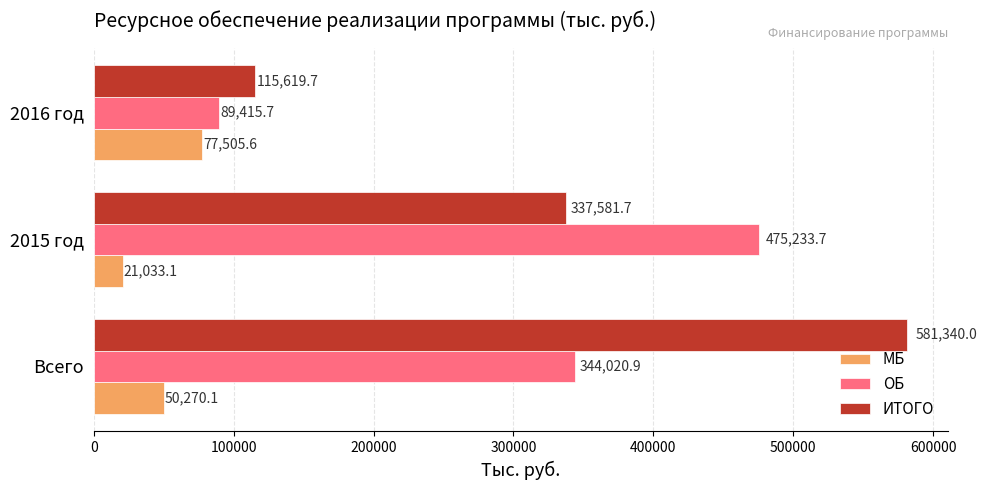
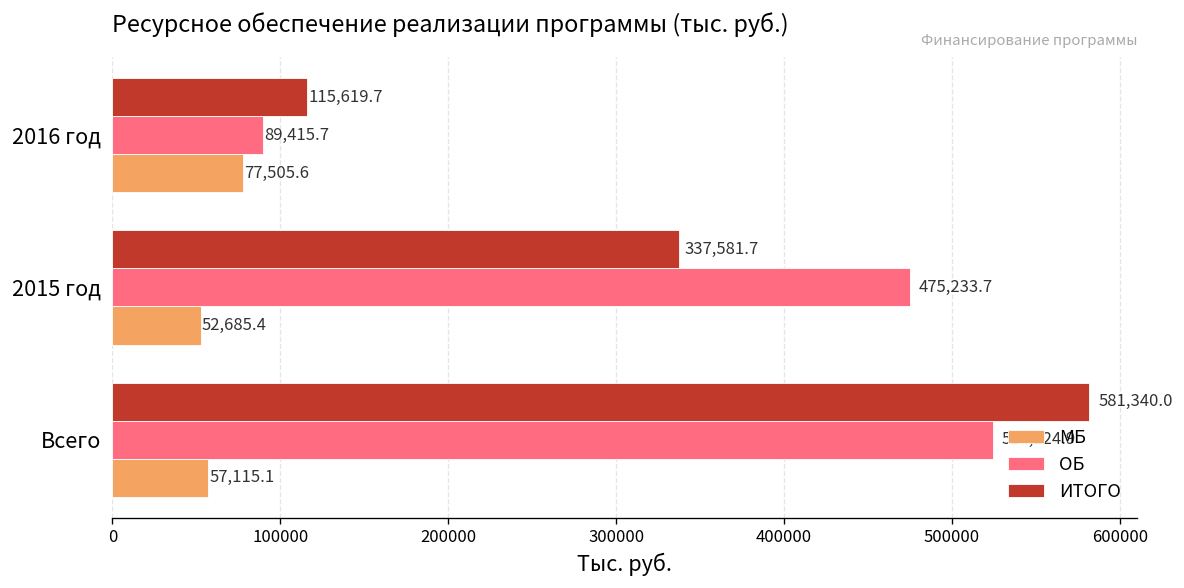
МБ, 2015 год: 21,033.1 -> 52,685.4
ОБ, Всего: 344,020.9 -> 524,224.9
МБ, Всего: 50,270.1 -> 57,115.1
